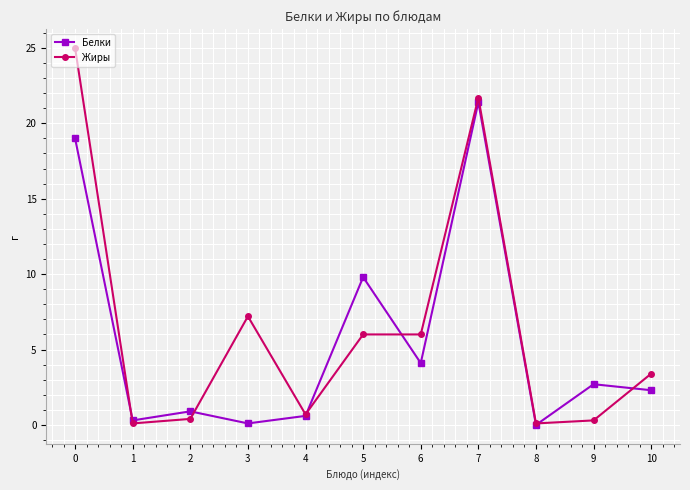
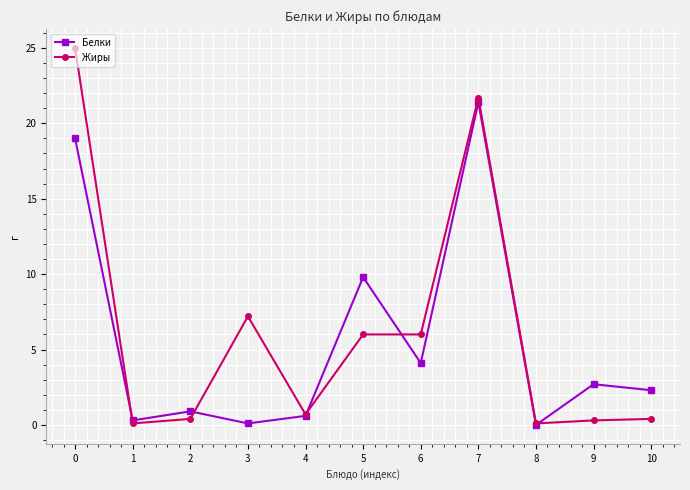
Жиры, 10: 3.4 -> 0.4
